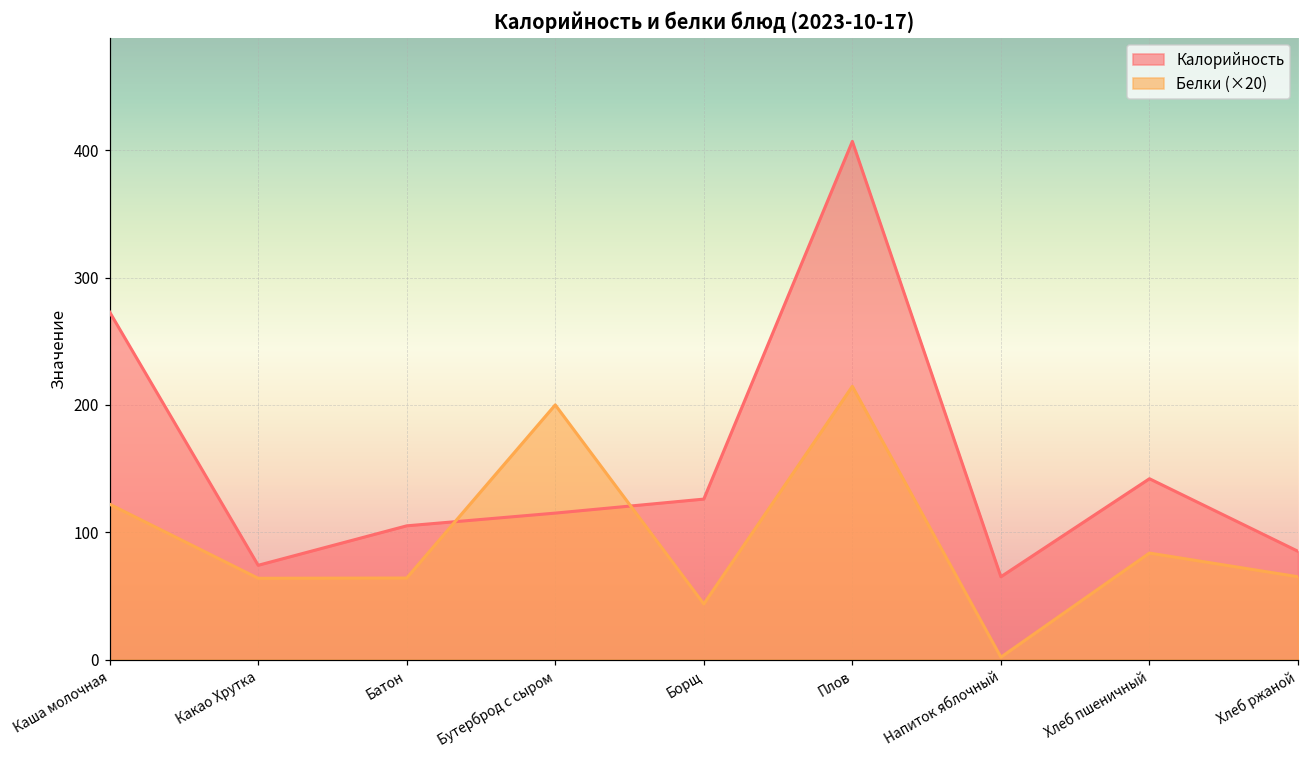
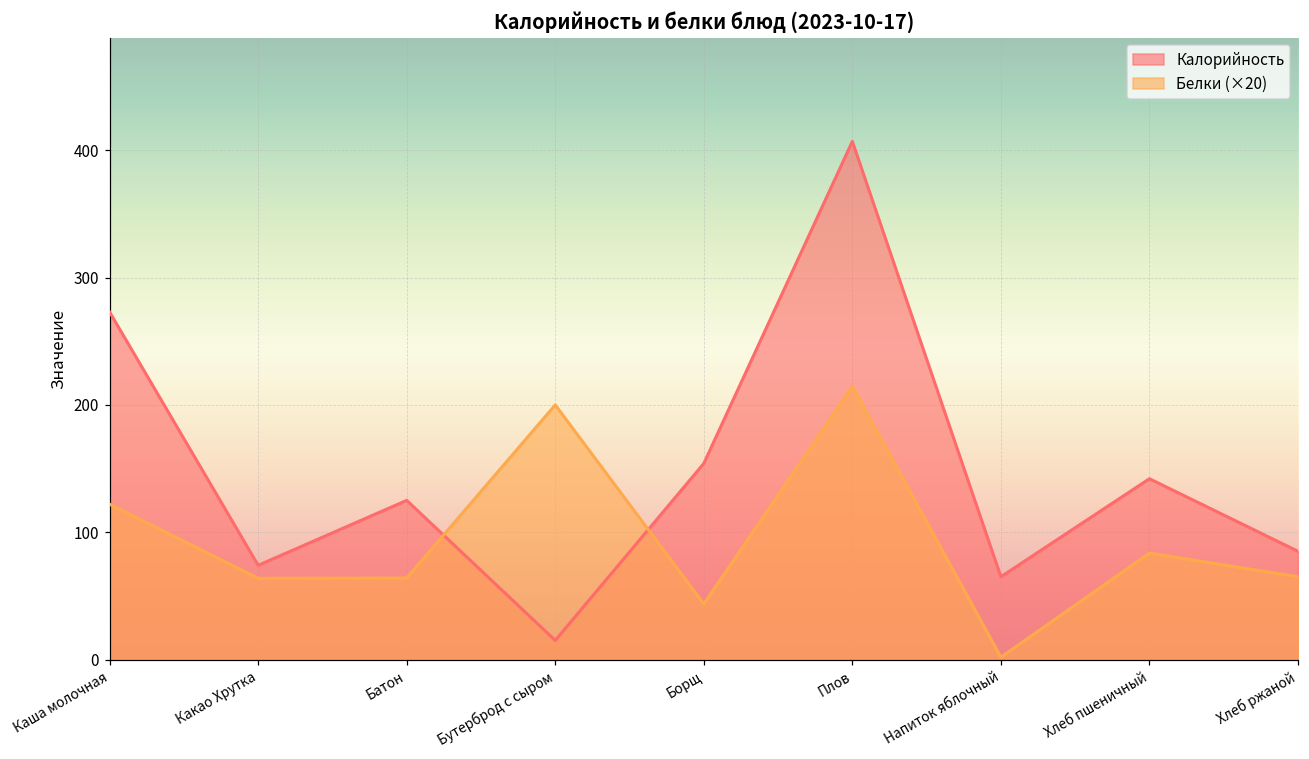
Калорийность, Батон: 105 -> 125
Калорийность, Бутерброд с сыром: 115 -> 15
Калорийность, Борщ: 126 -> 154
